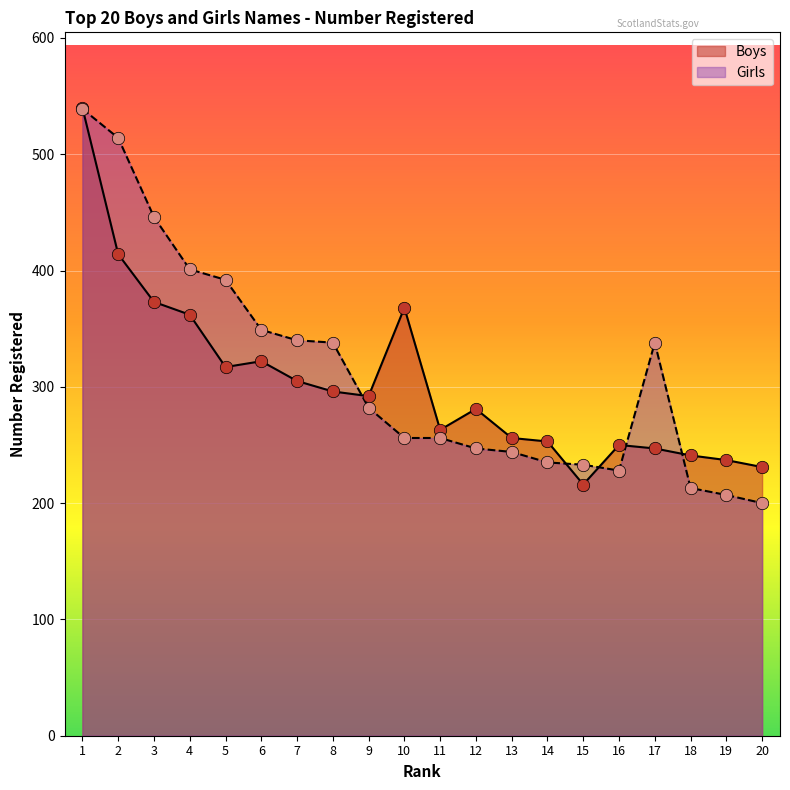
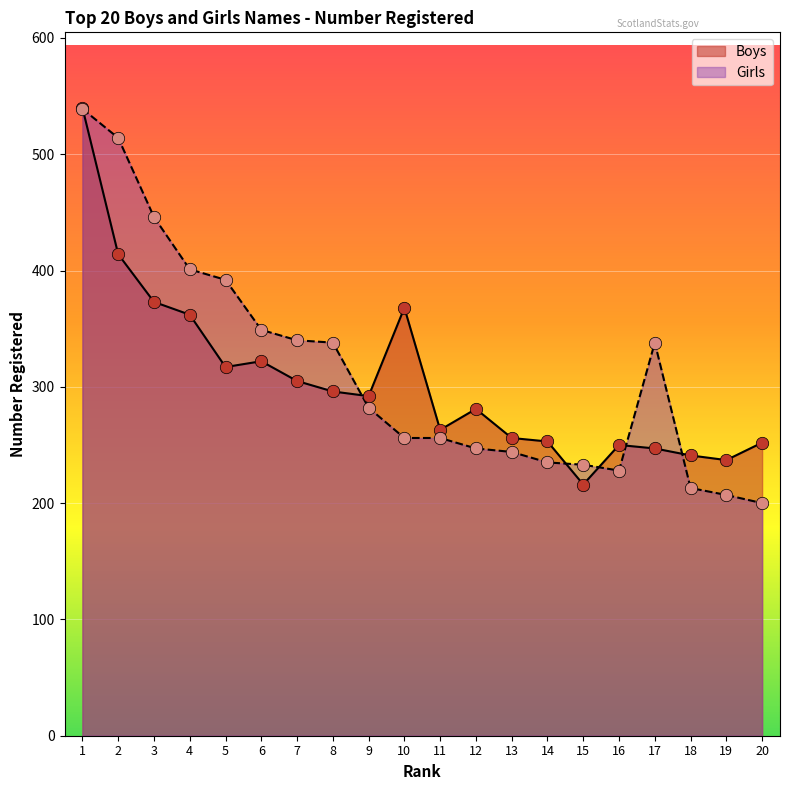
Boys, 20: 231 -> 252
